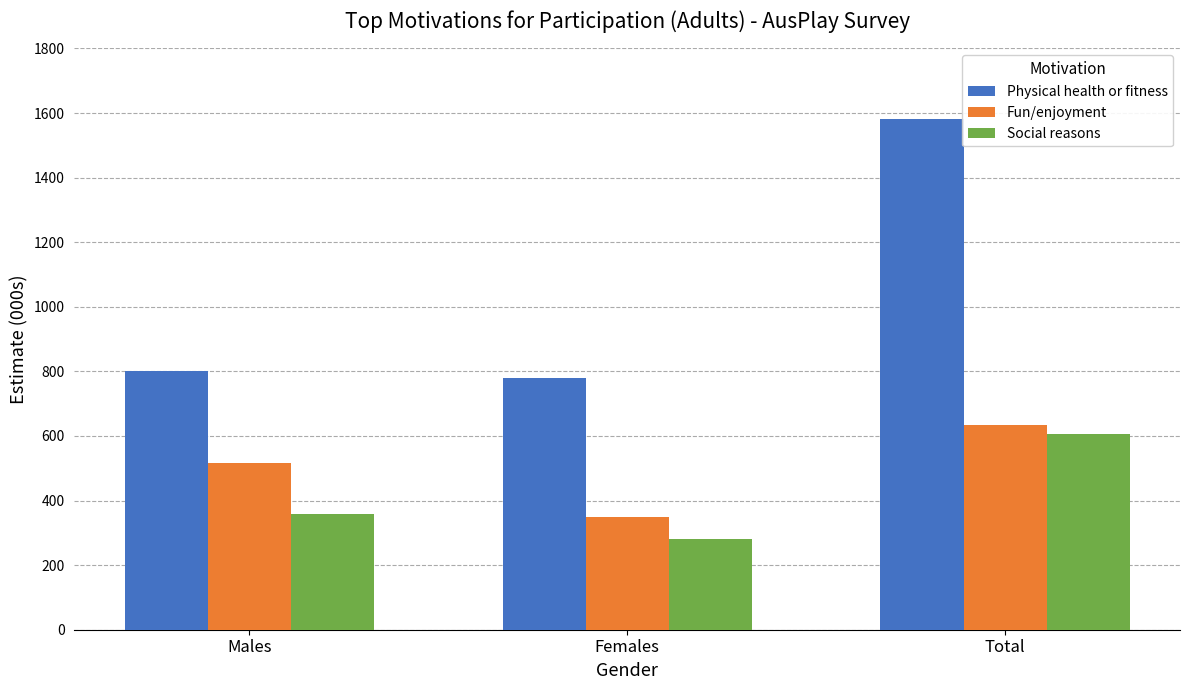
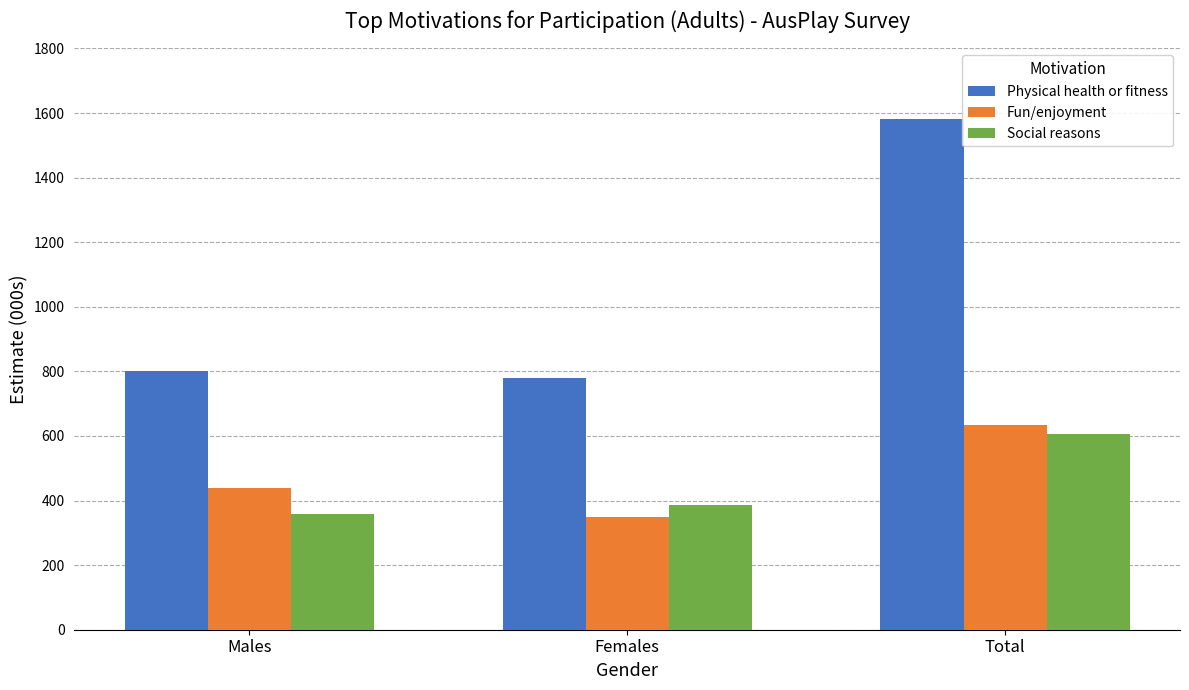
Fun/enjoyment, Males: 520 -> 440
Social reasons, Females: 280 -> 390
